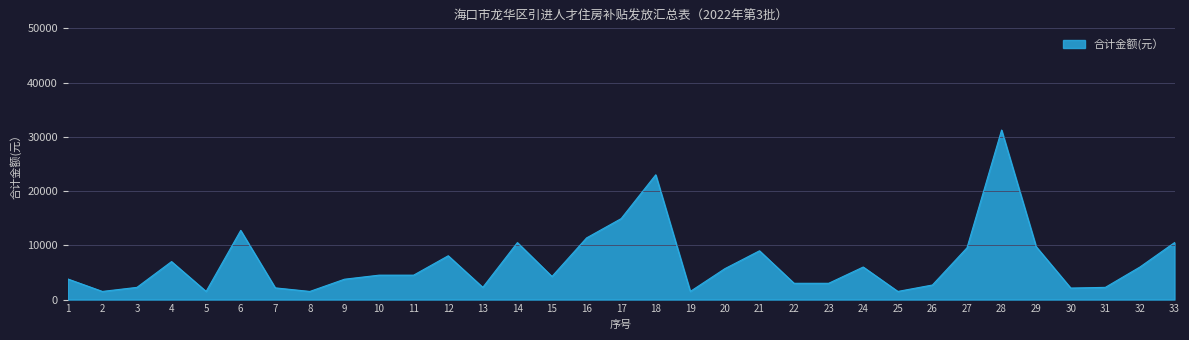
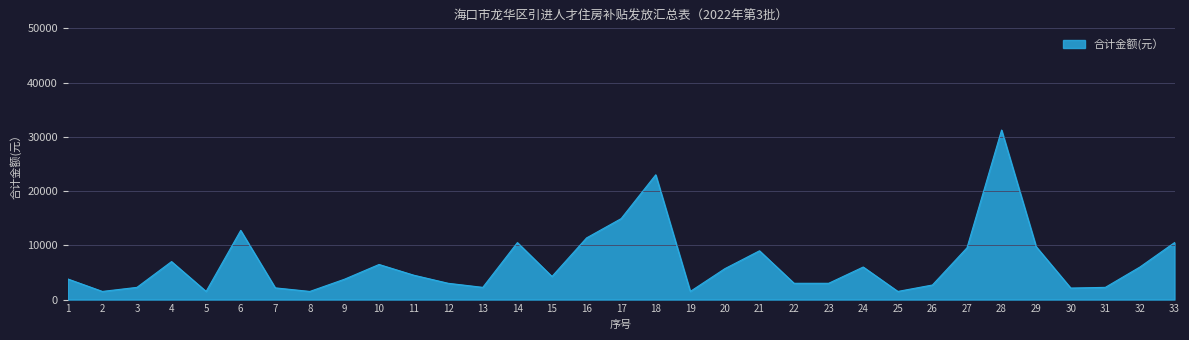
10: 5000 -> 6000
12: 8000 -> 3000
